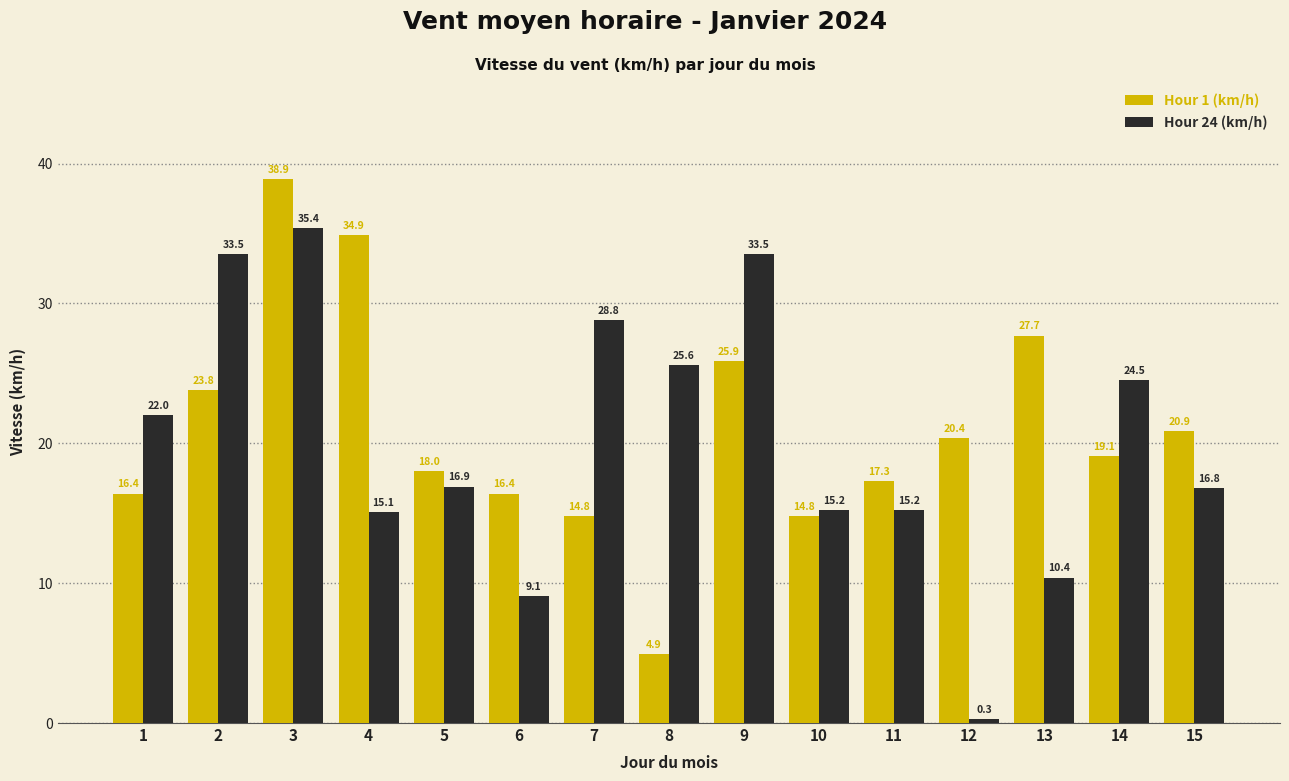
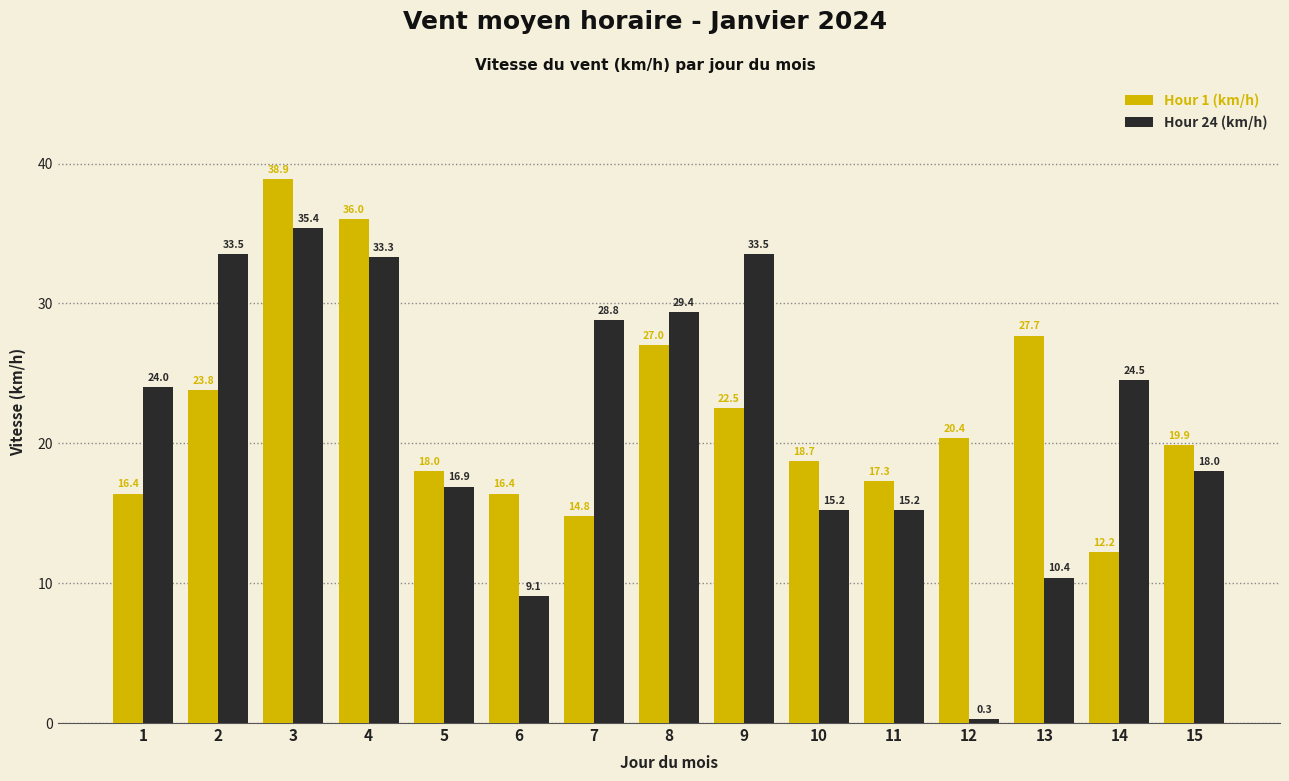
Hour 24 (km/h), 1: 22.0 -> 24.0
Hour 1 (km/h), 4: 34.9 -> 36.0
Hour 24 (km/h), 4: 15.1 -> 33.3
Hour 1 (km/h), 8: 4.9 -> 27.0
Hour 24 (km/h), 8: 25.6 -> 29.4
Hour 1 (km/h), 9: 25.9 -> 22.5
Hour 1 (km/h), 10: 14.8 -> 18.7
Hour 1 (km/h), 14: 19.1 -> 12.2
Hour 1 (km/h), 15: 20.9 -> 19.9
Hour 24 (km/h), 15: 16.8 -> 18.0
